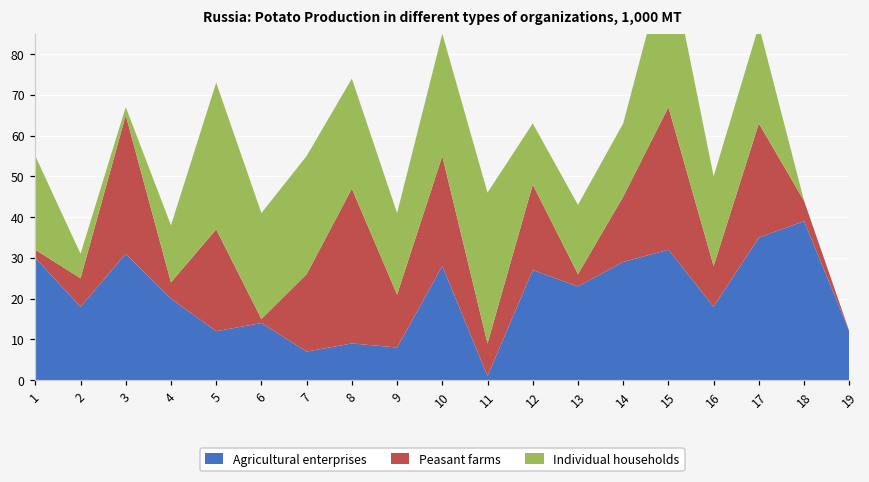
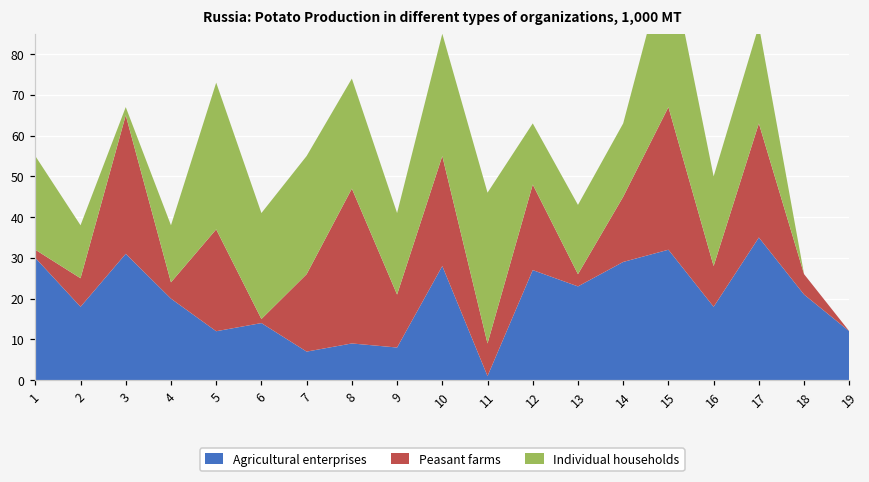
Individual households, 2: 6 -> 13
Agricultural enterprises, 18: 39 -> 21
